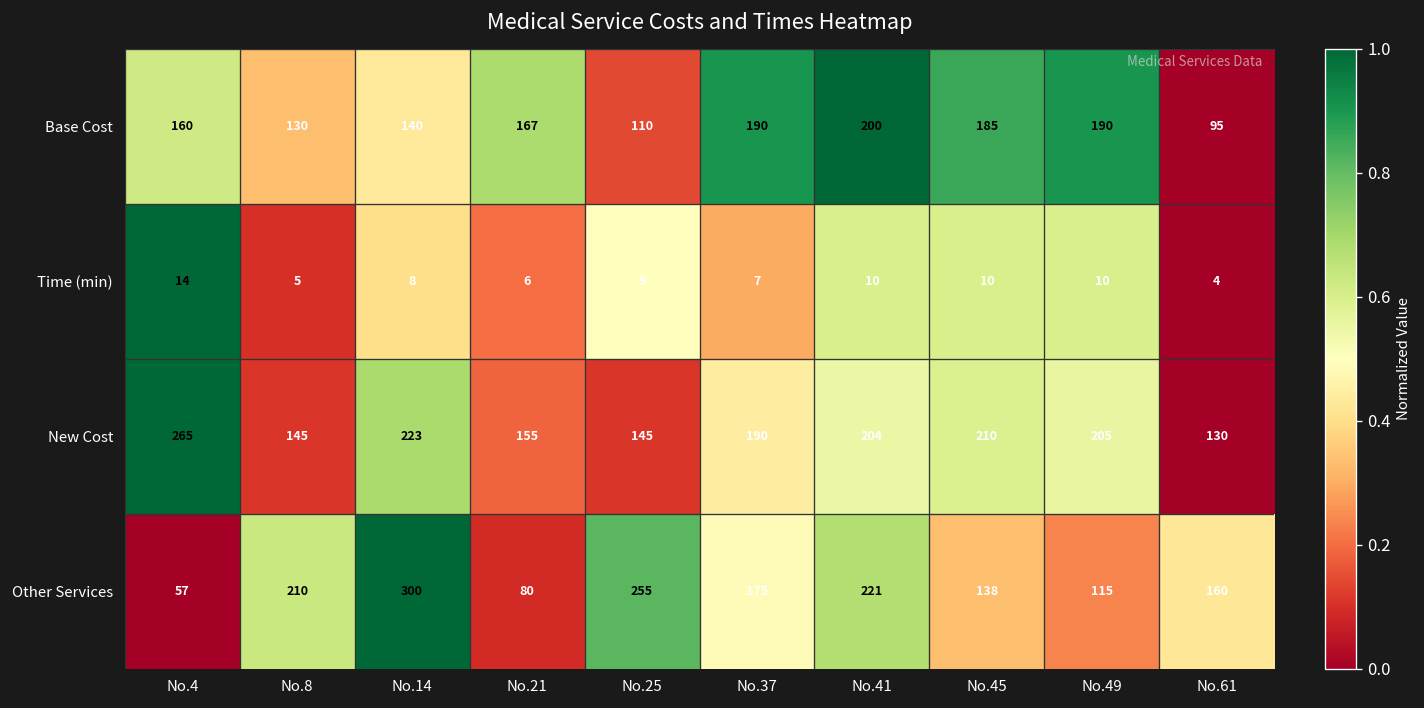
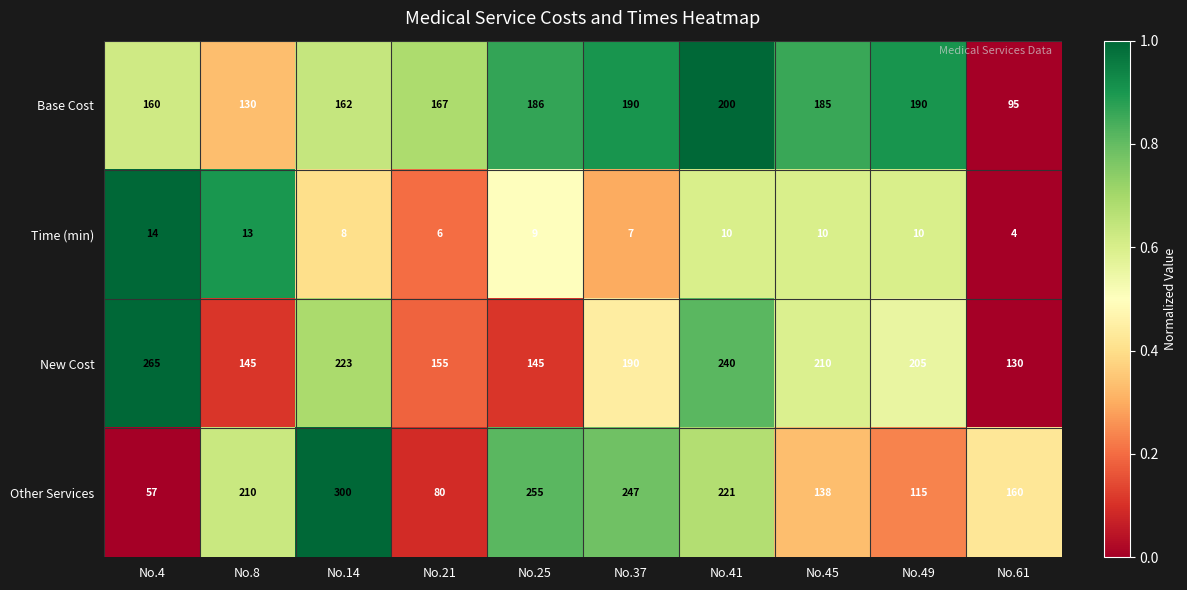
Base Cost, No.14: 140 -> 162
Base Cost, No.25: 110 -> 186
Time (min), No.8: 5 -> 13
New Cost, No.41: 204 -> 240
Other Services, No.37: 175 -> 247
